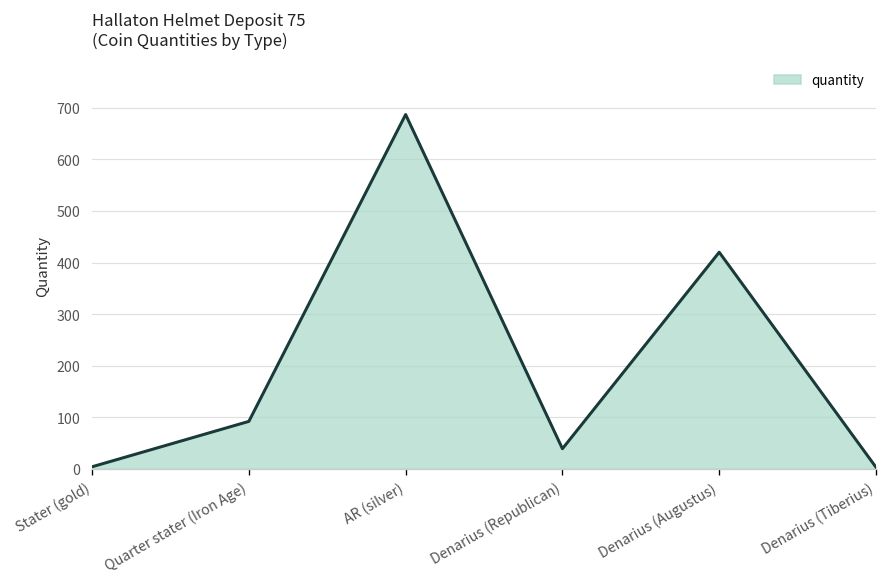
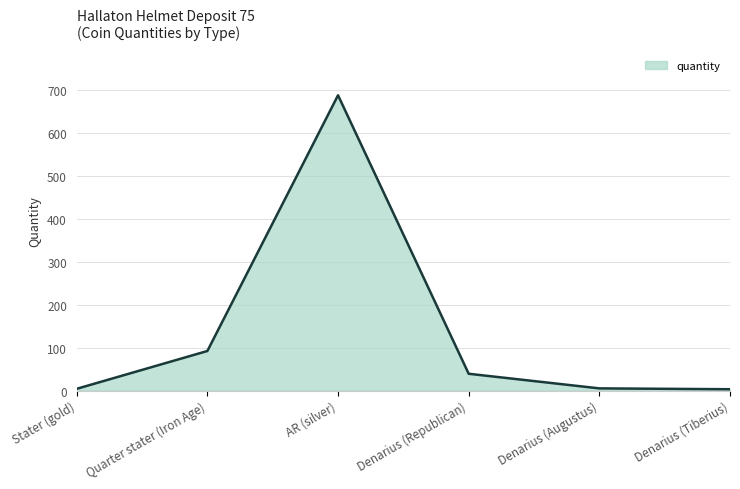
Denarius (Augustus): 420 -> 10
